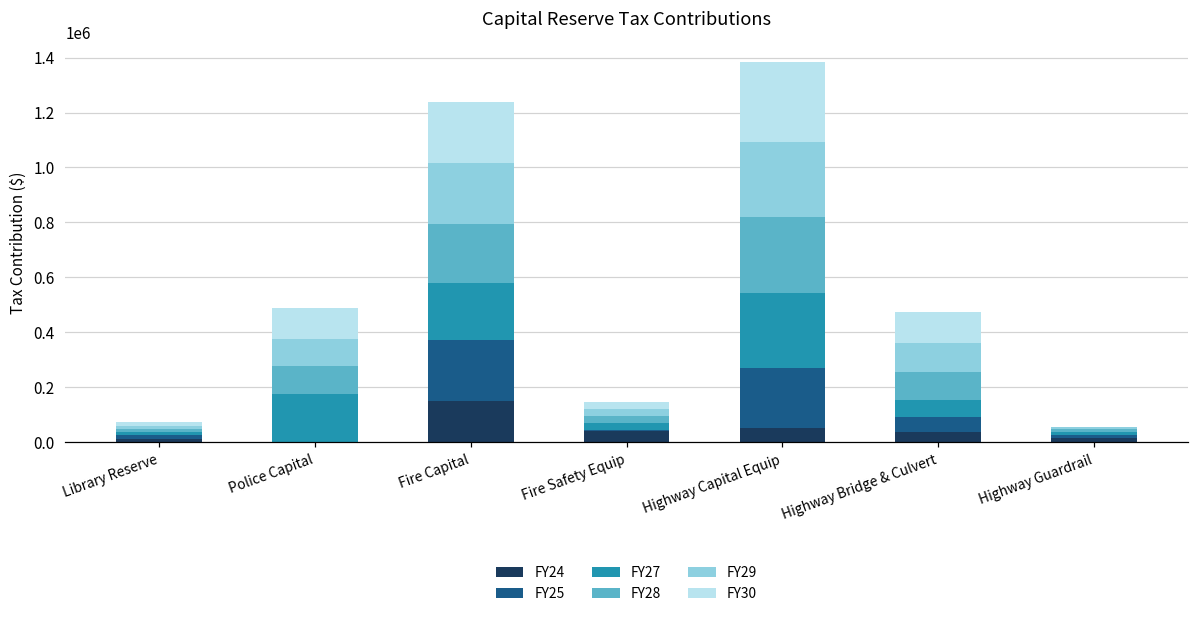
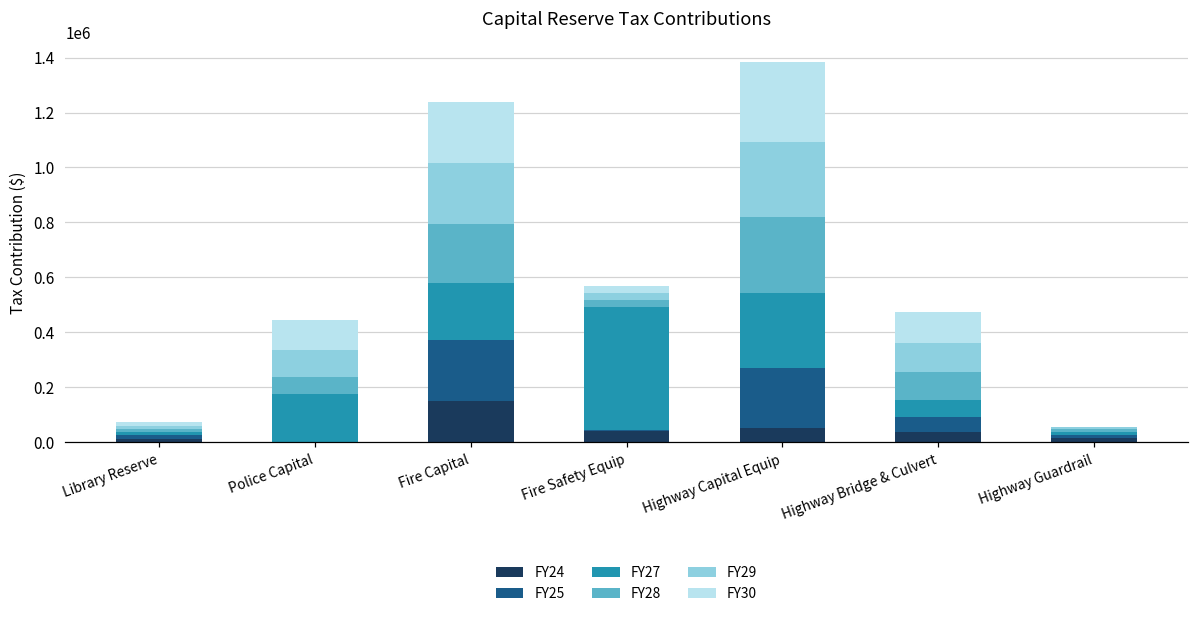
FY28, Police Capital: 100000 -> 60000
FY27, Fire Safety Equip: 30000 -> 450000
